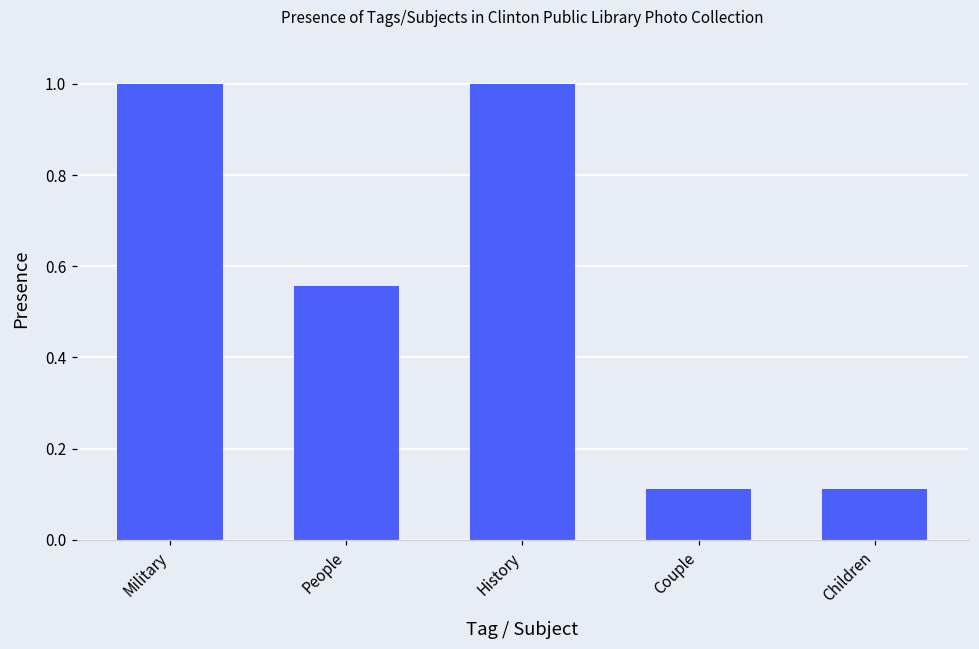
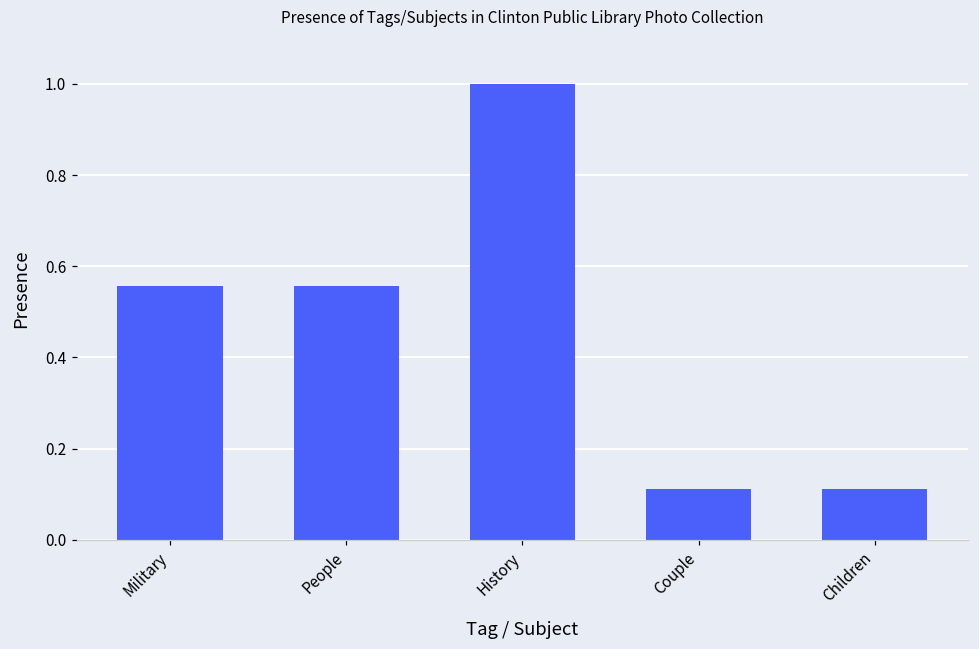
Military: 1.00 -> 0.56
